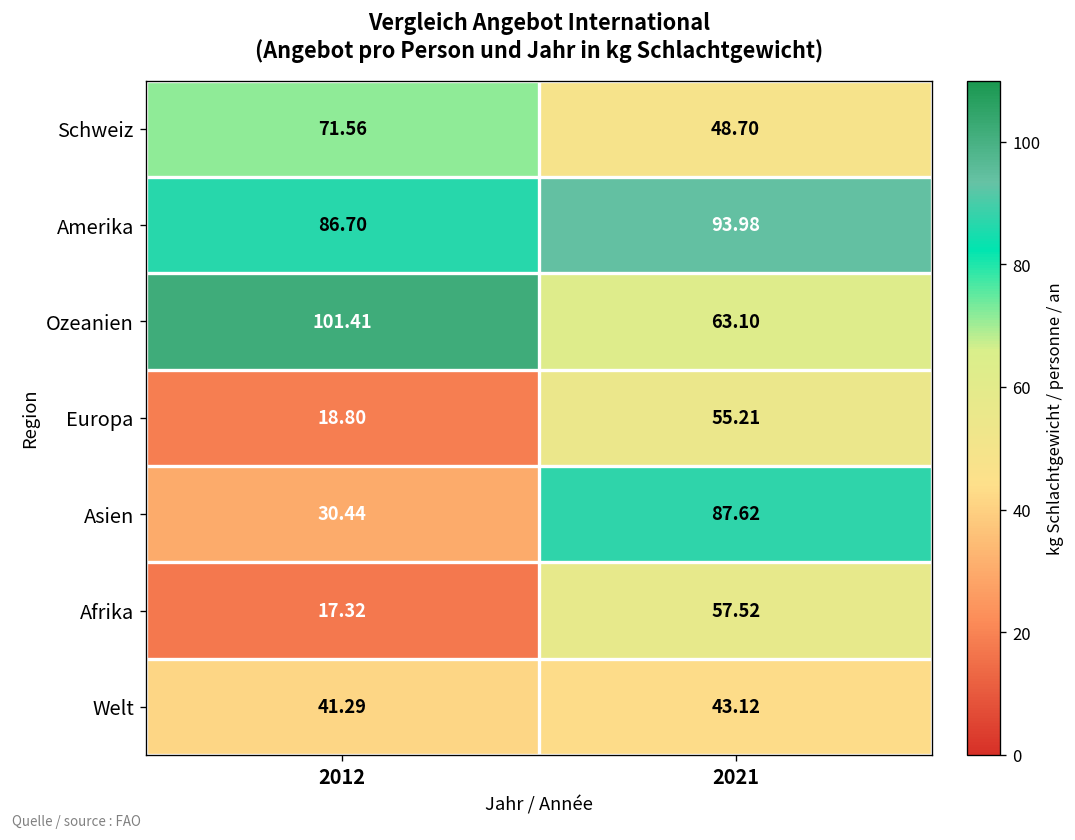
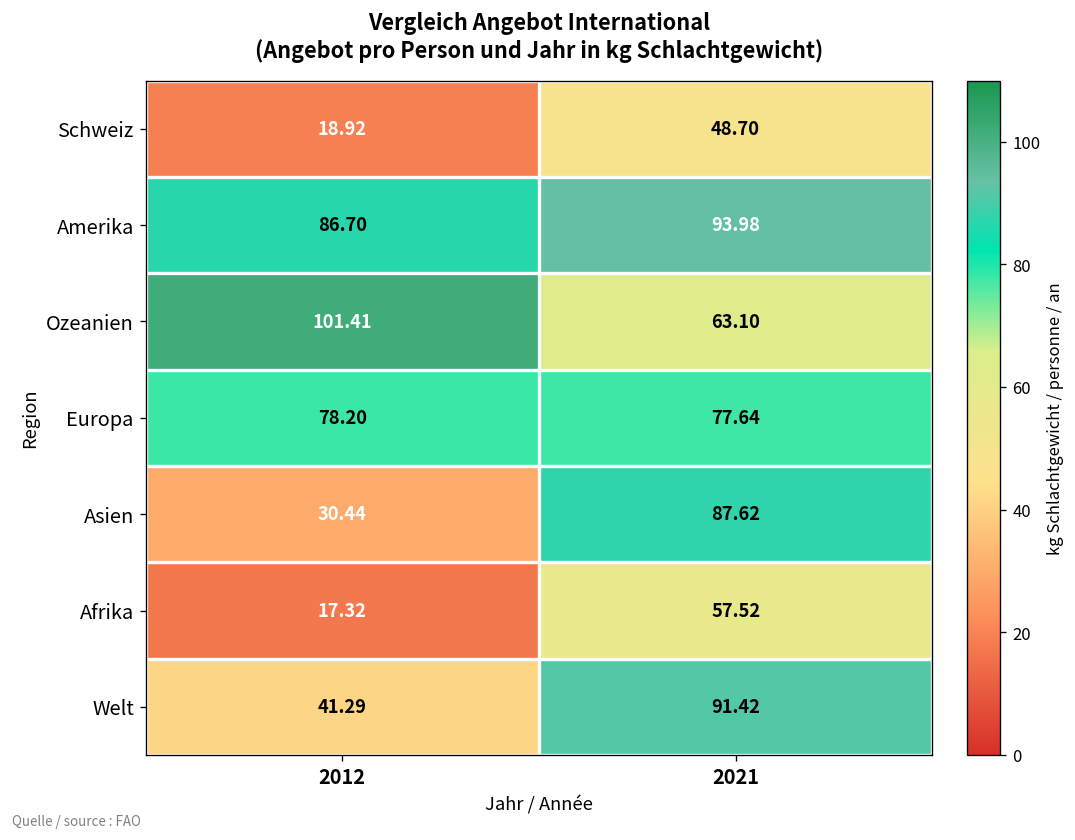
Schweiz, 2012: 71.56 -> 18.92
Europa, 2012: 18.80 -> 78.20
Europa, 2021: 55.21 -> 77.64
Welt, 2021: 43.12 -> 91.42
